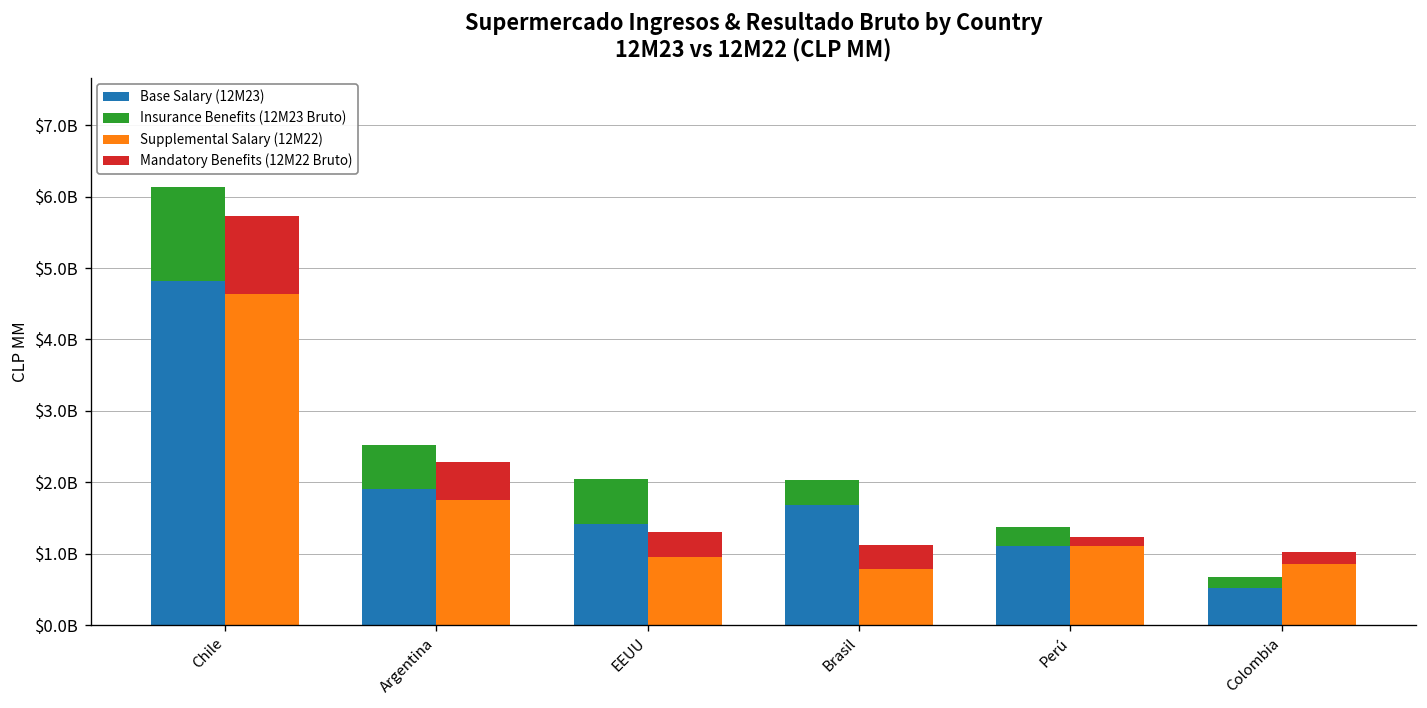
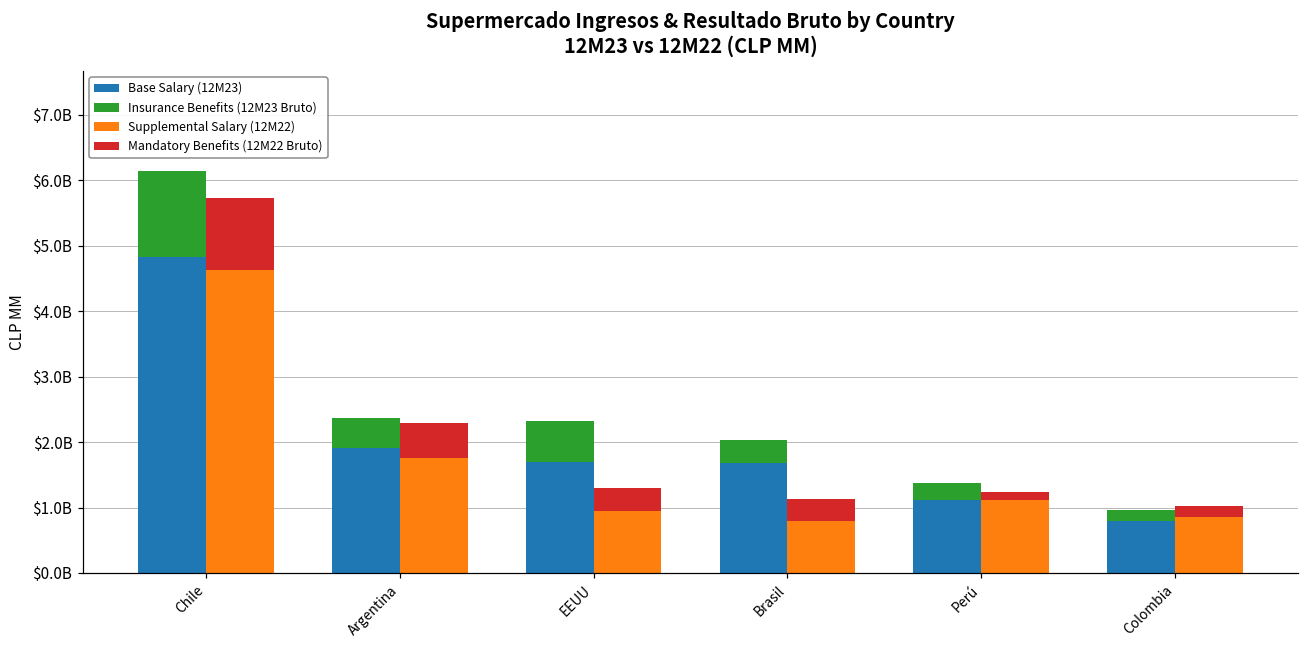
Insurance Benefits (12M23 Bruto), Argentina: $600000000 -> $500000000
Base Salary (12M23), EEUU: $1400000000 -> $1700000000
Base Salary (12M23), Colombia: $500000000 -> $800000000
